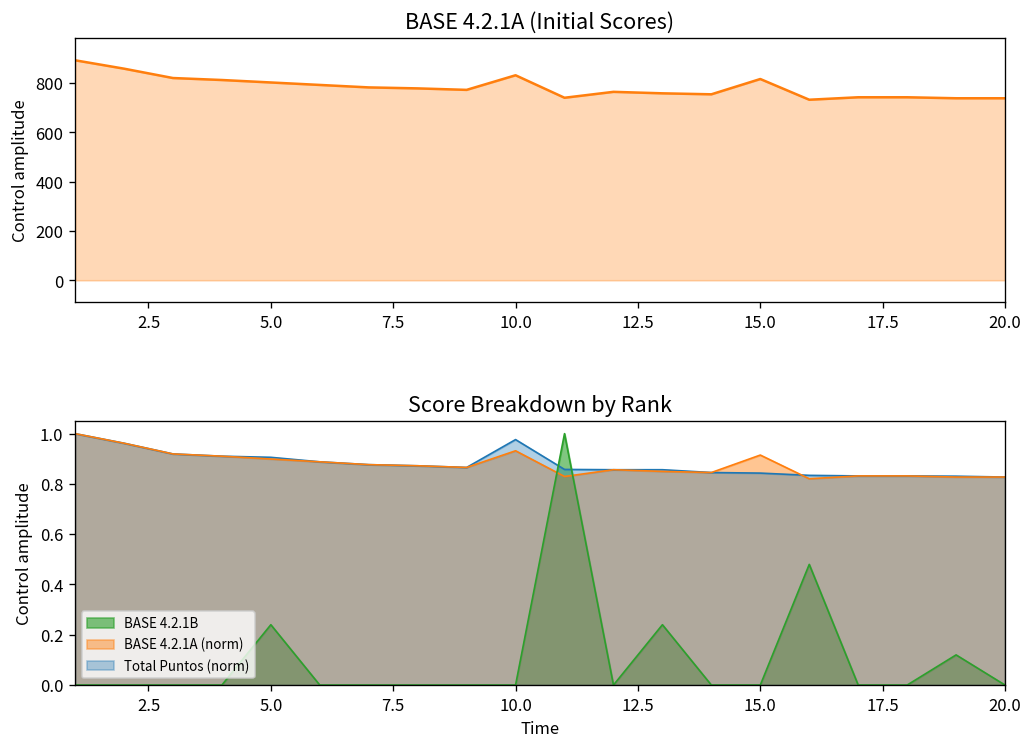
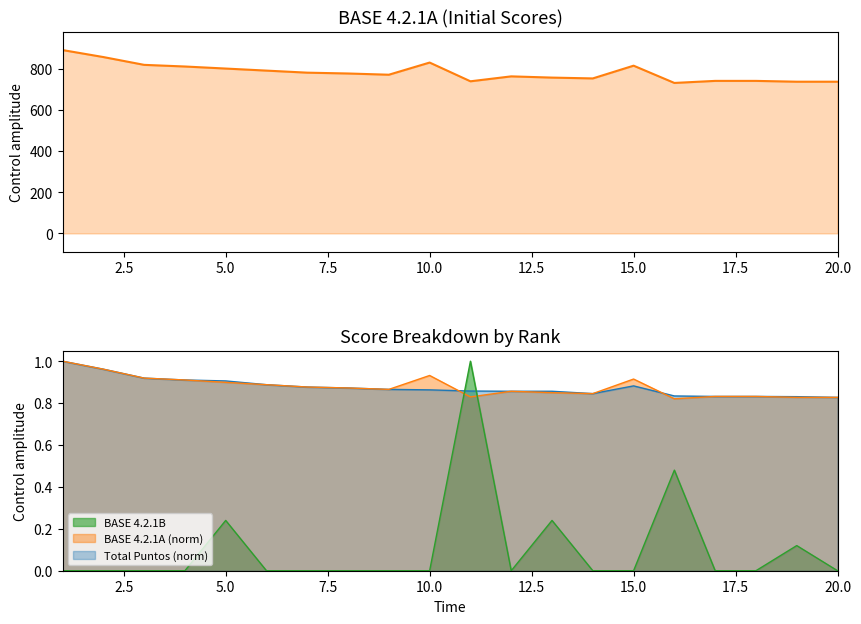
Score Breakdown by Rank, Total Puntos (norm), 10.0: 0.98 -> 0.86
Score Breakdown by Rank, Total Puntos (norm), 15.0: 0.84 -> 0.88
